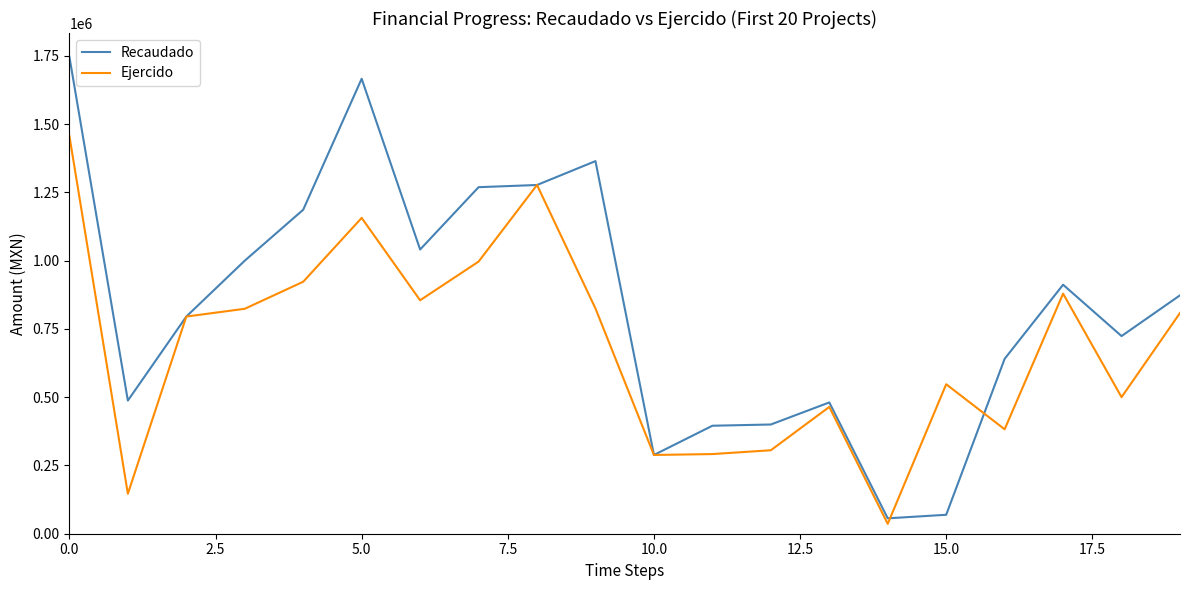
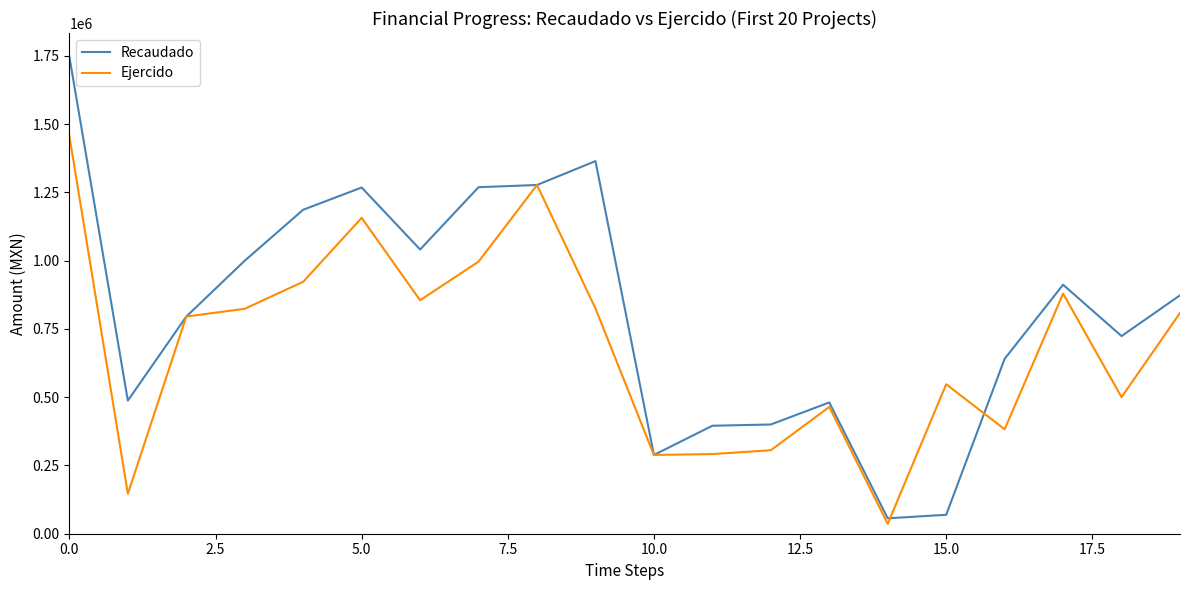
Recaudado, 5.0: 1670000 -> 1270000
